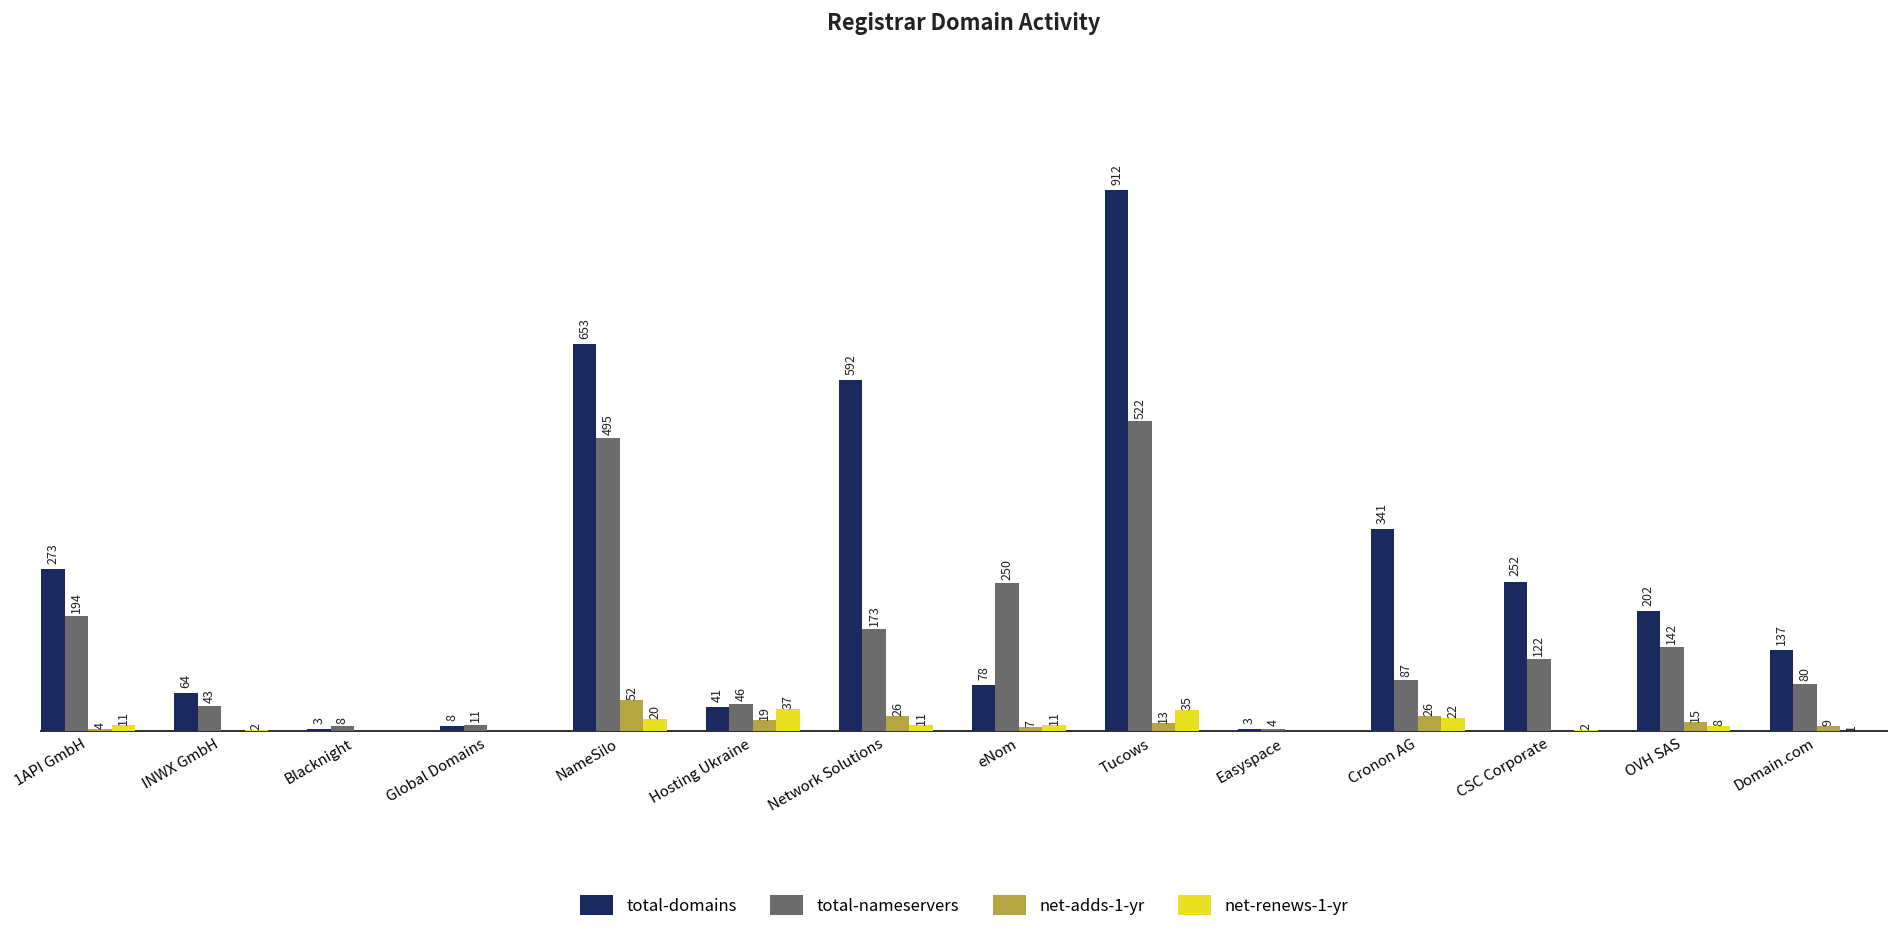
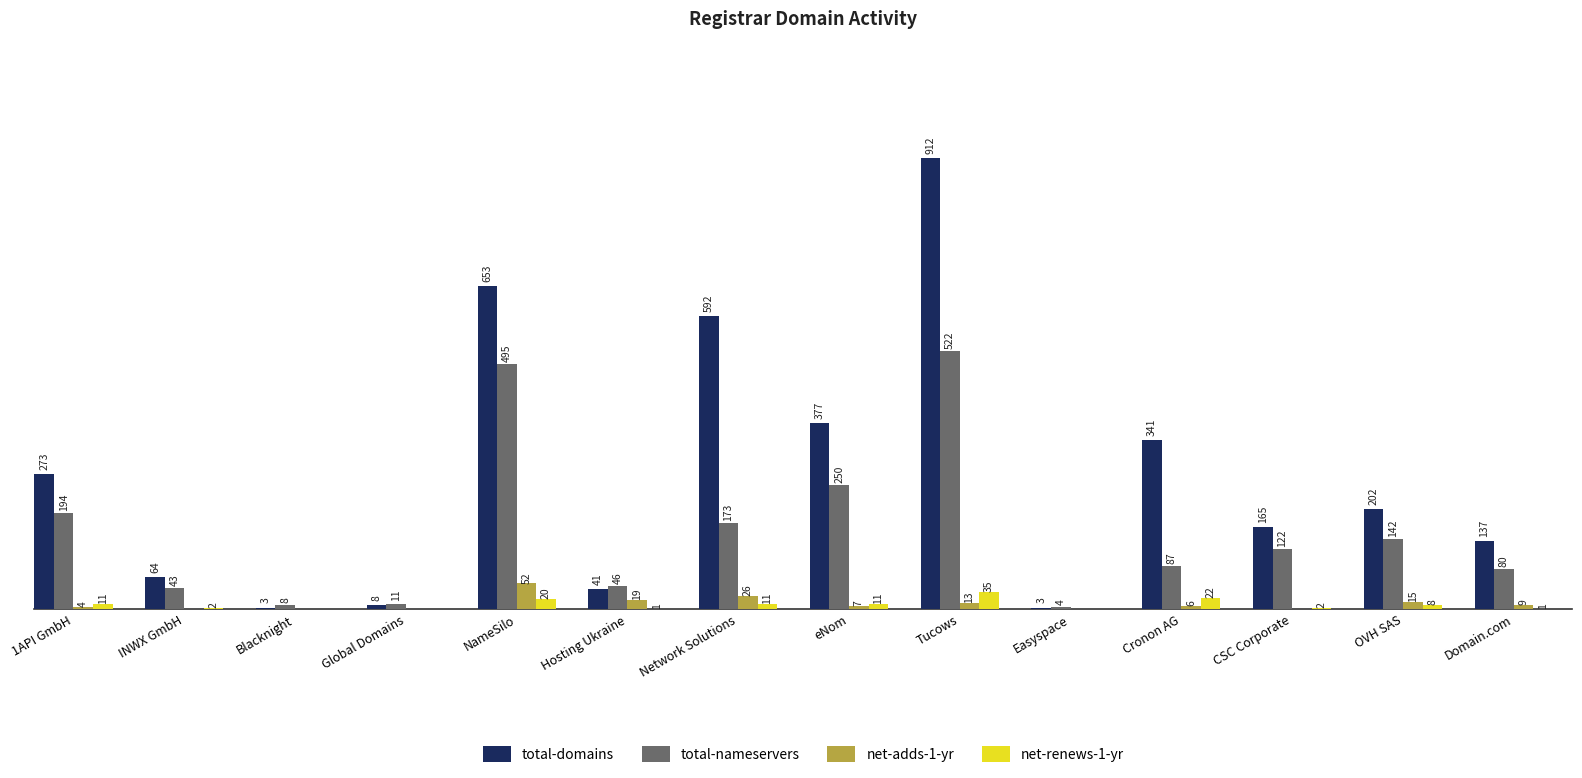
net-renews-1-yr, Hosting Ukraine: 37 -> 1
total-domains, eNom: 78 -> 377
net-adds-1-yr, Cronon AG: 26 -> 6
total-domains, CSC Corporate: 252 -> 165
